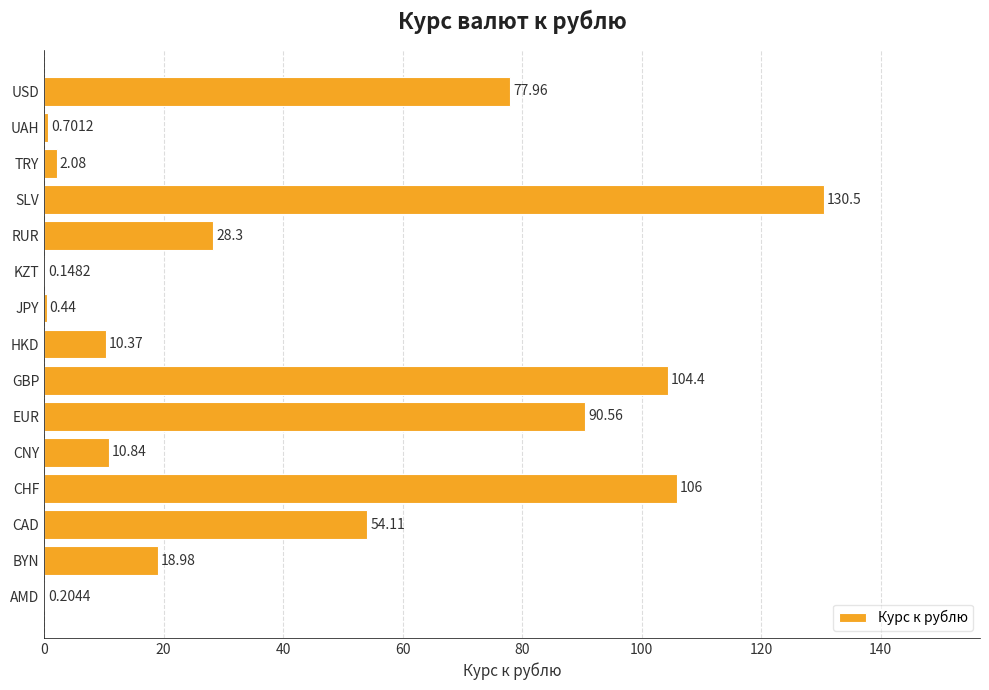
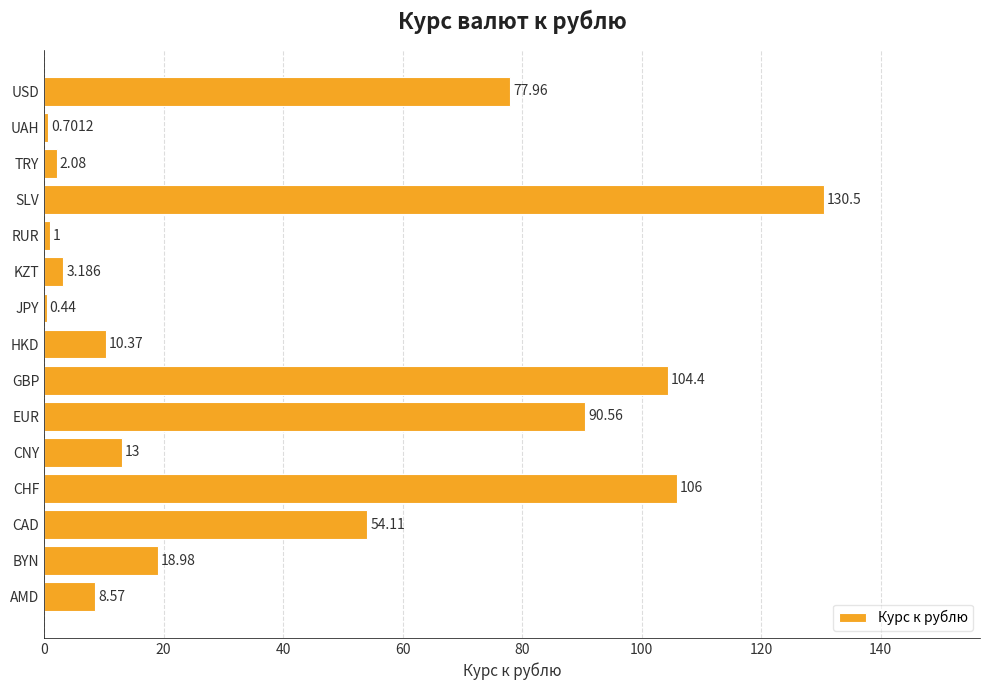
RUR: 28.3 -> 1
KZT: 0.1482 -> 3.186
CNY: 10.84 -> 13
AMD: 0.2044 -> 8.57
